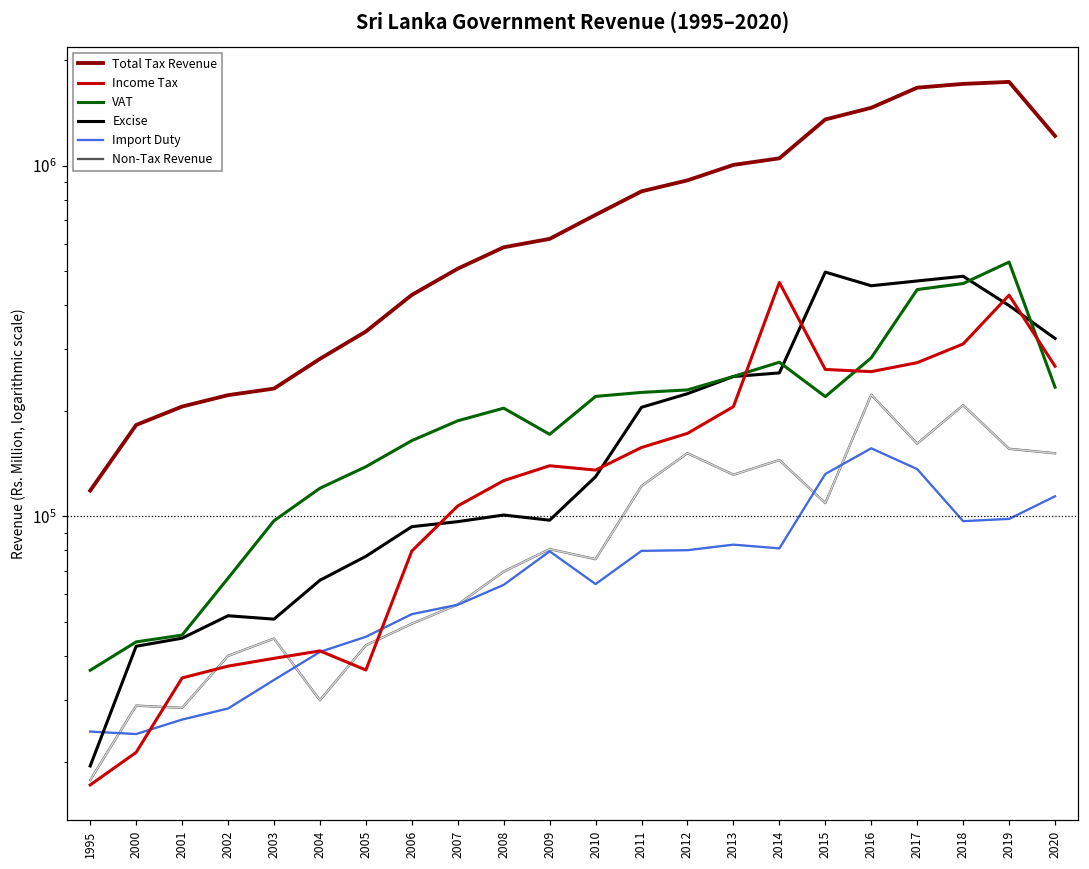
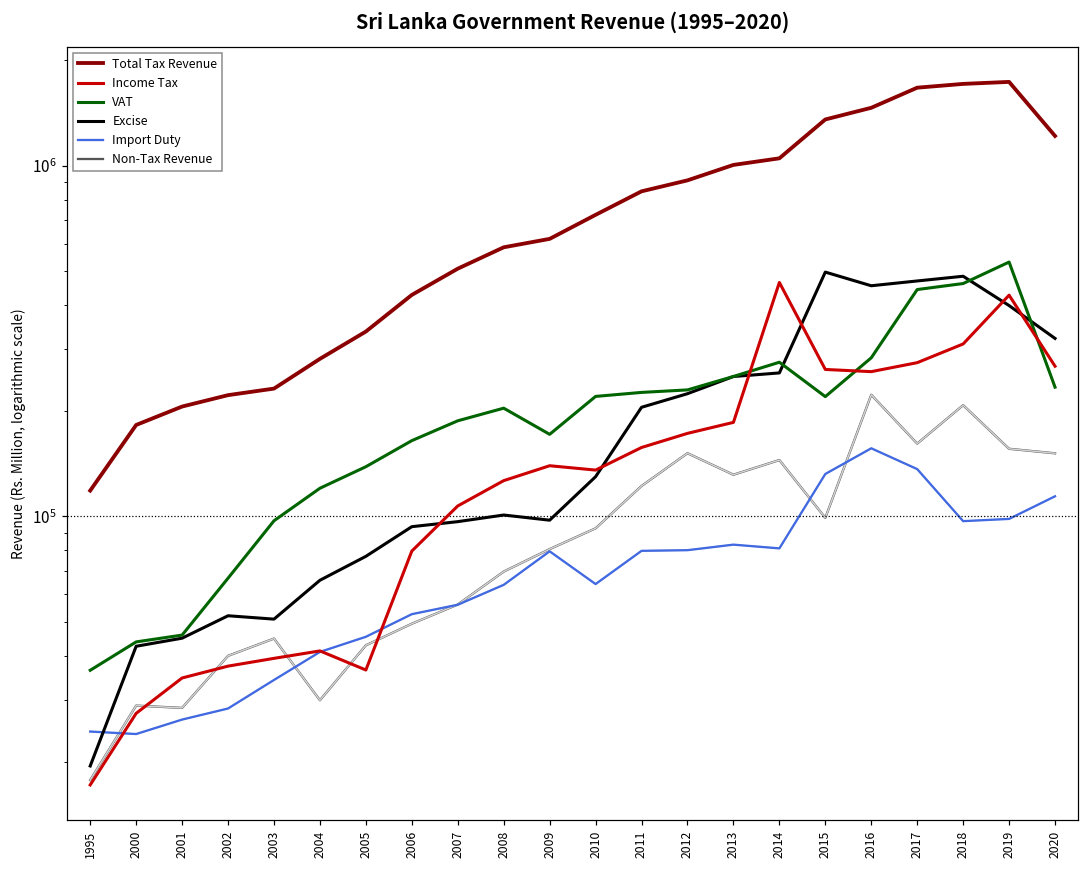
Income Tax, 2000: 21000 -> 27000
Non-Tax Revenue, 2010: 76000 -> 93000
Income Tax, 2013: 210000 -> 190000
Non-Tax Revenue, 2015: 109000 -> 99000
